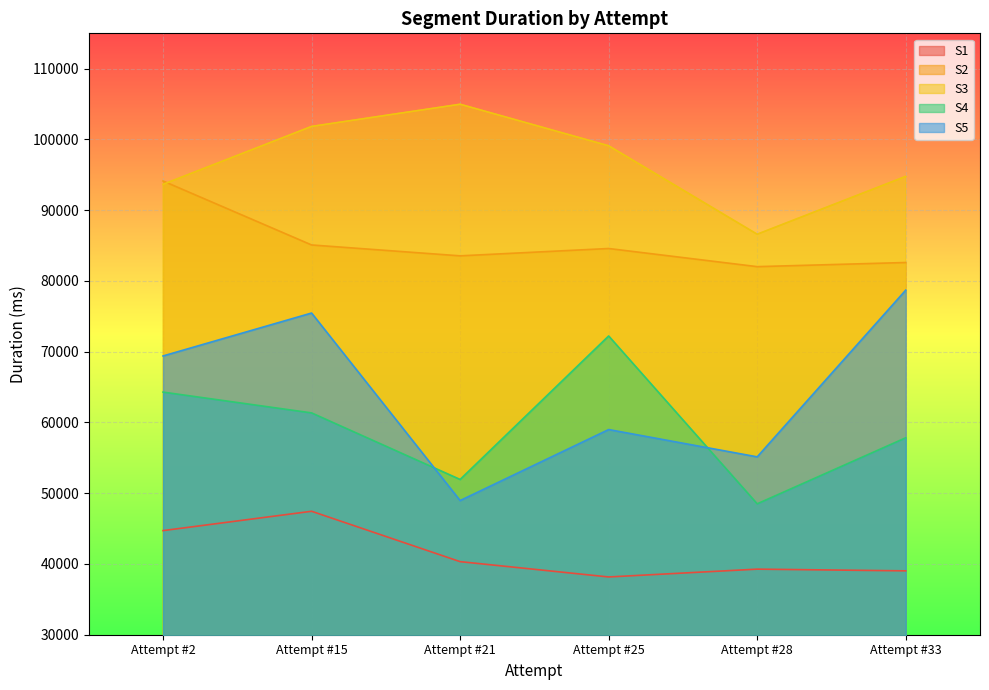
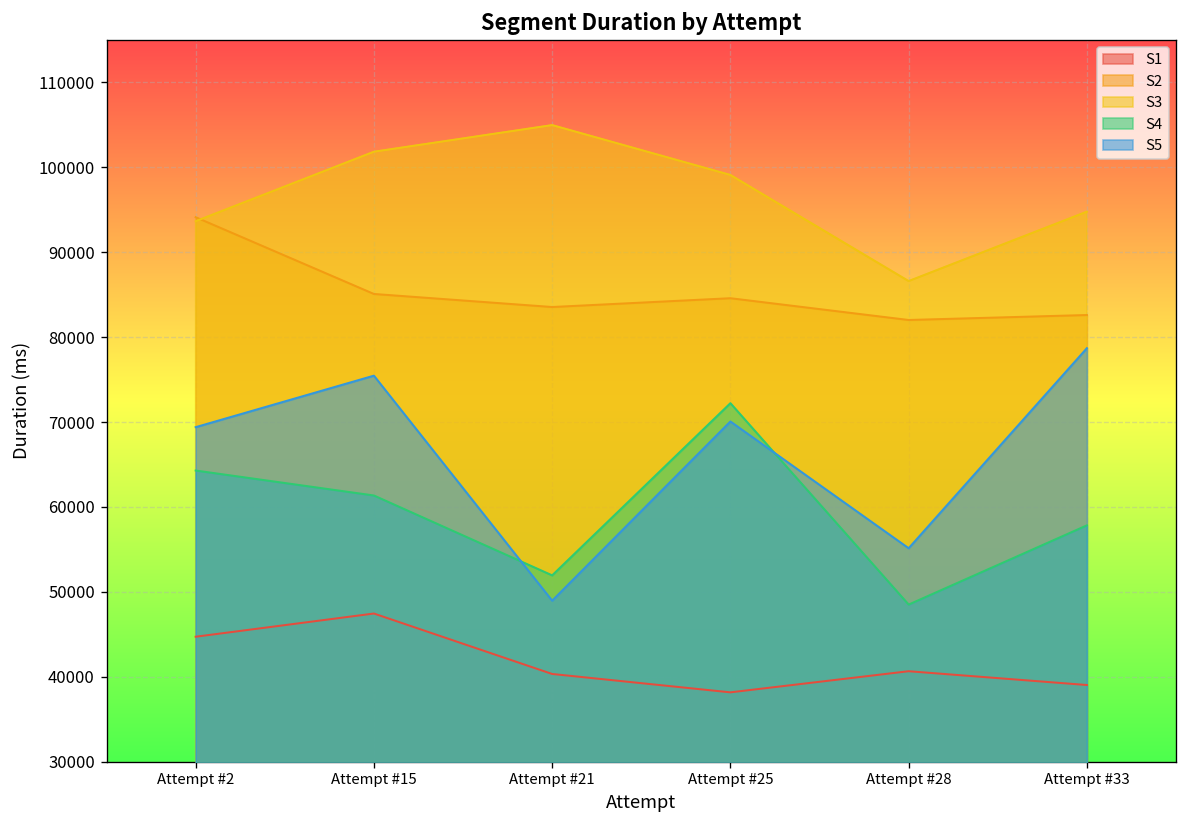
S5, Attempt #25: 59000 -> 70000
S1, Attempt #28: 39000 -> 41000
